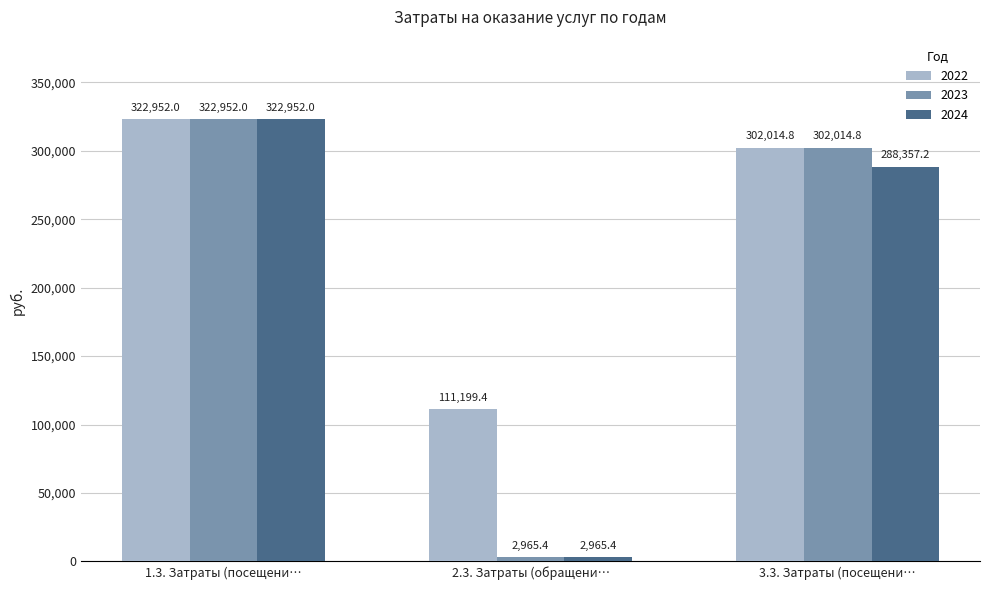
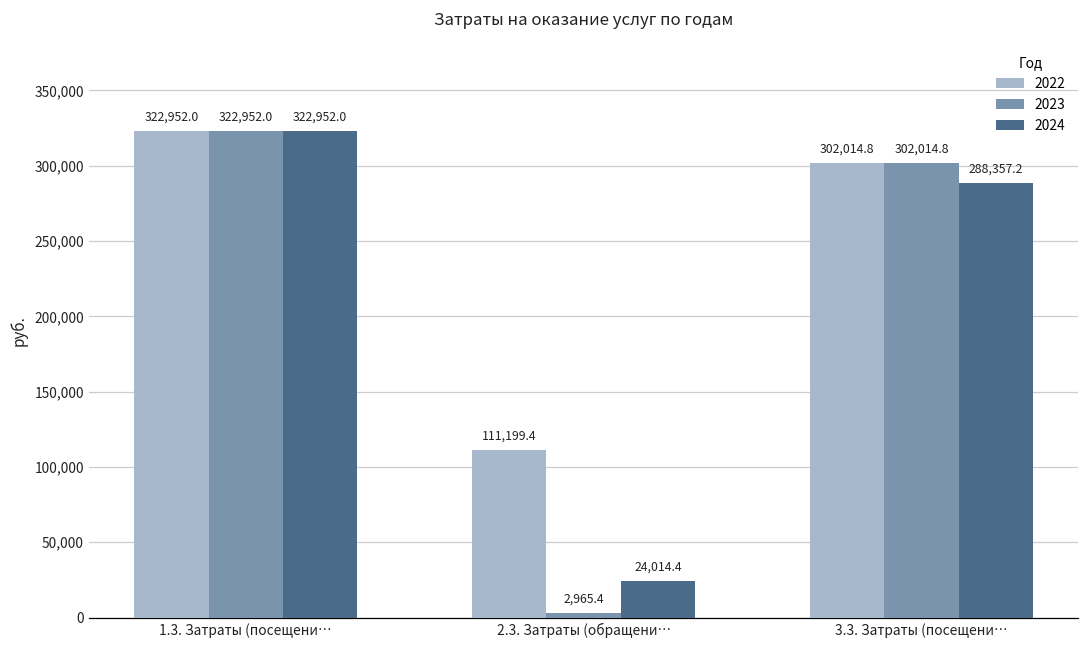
2024, 2.3. Затраты (обращени…: 2,965.4 -> 24,014.4
